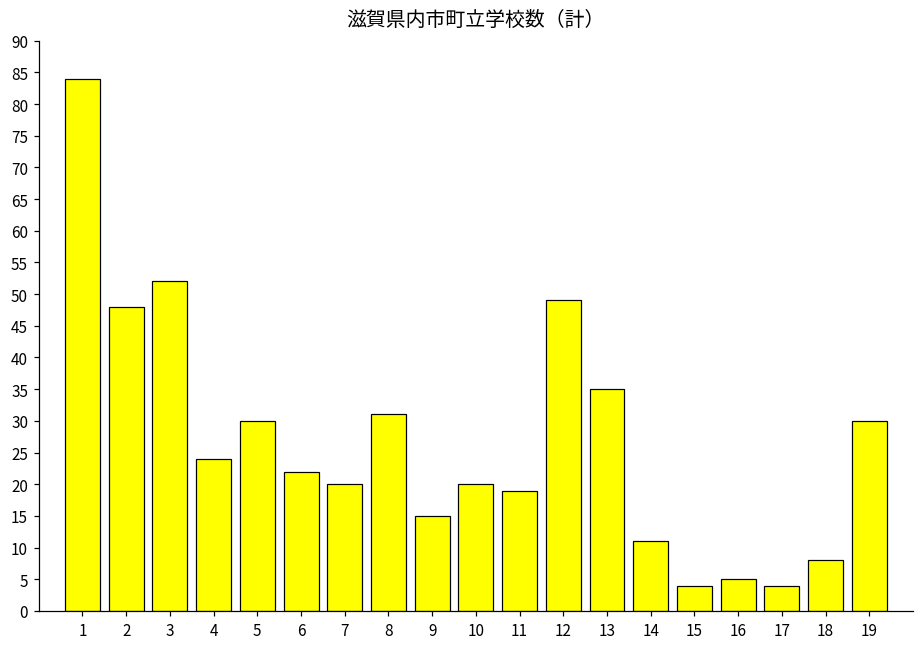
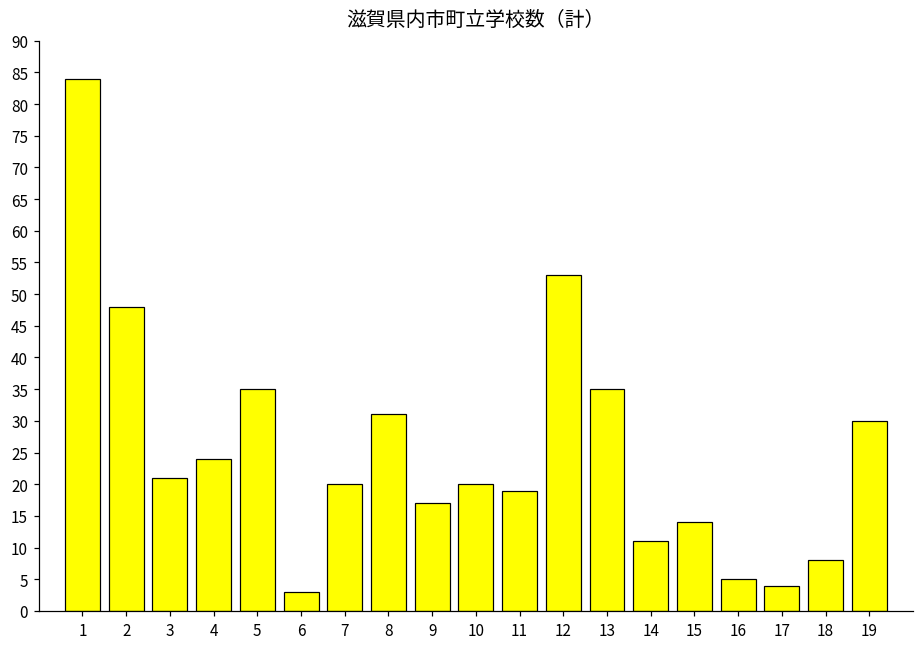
3: 52 -> 21
5: 30 -> 35
6: 22 -> 3
9: 15 -> 17
12: 49 -> 53
15: 4 -> 14
